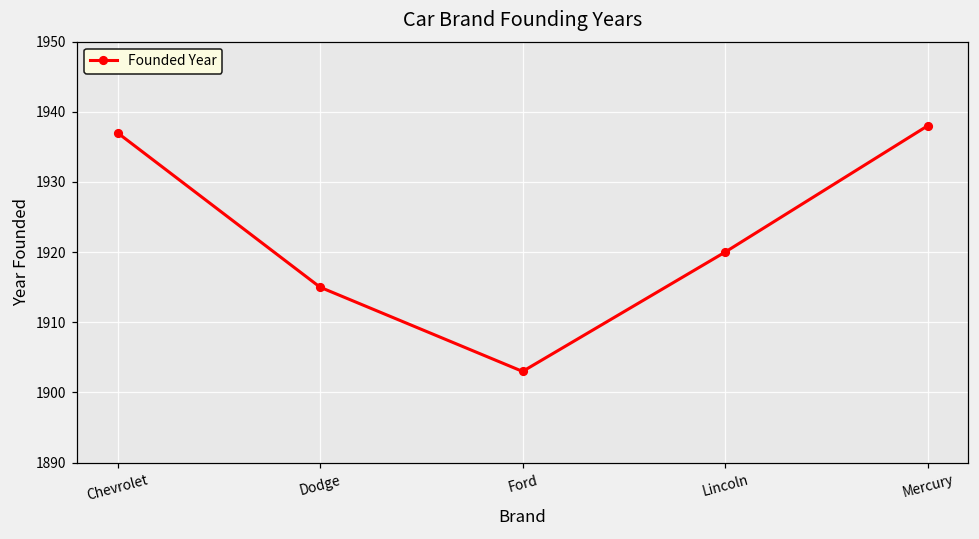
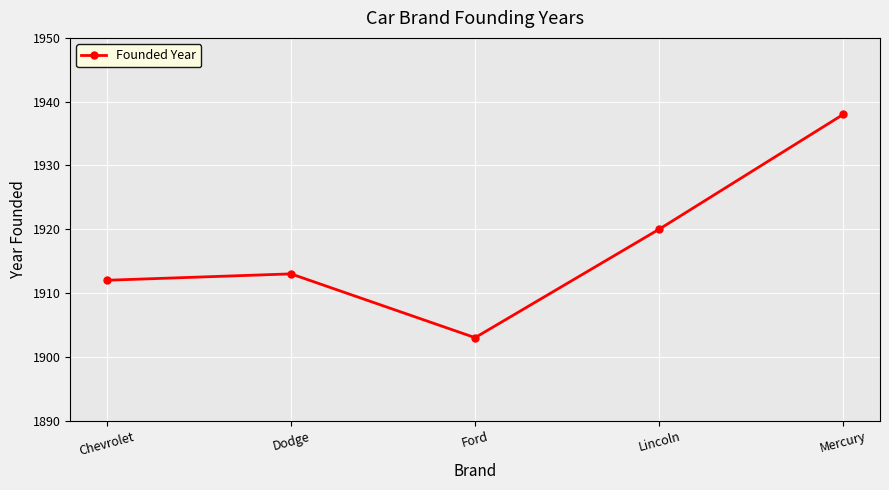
Chevrolet: 1937 -> 1912
Dodge: 1915 -> 1913
